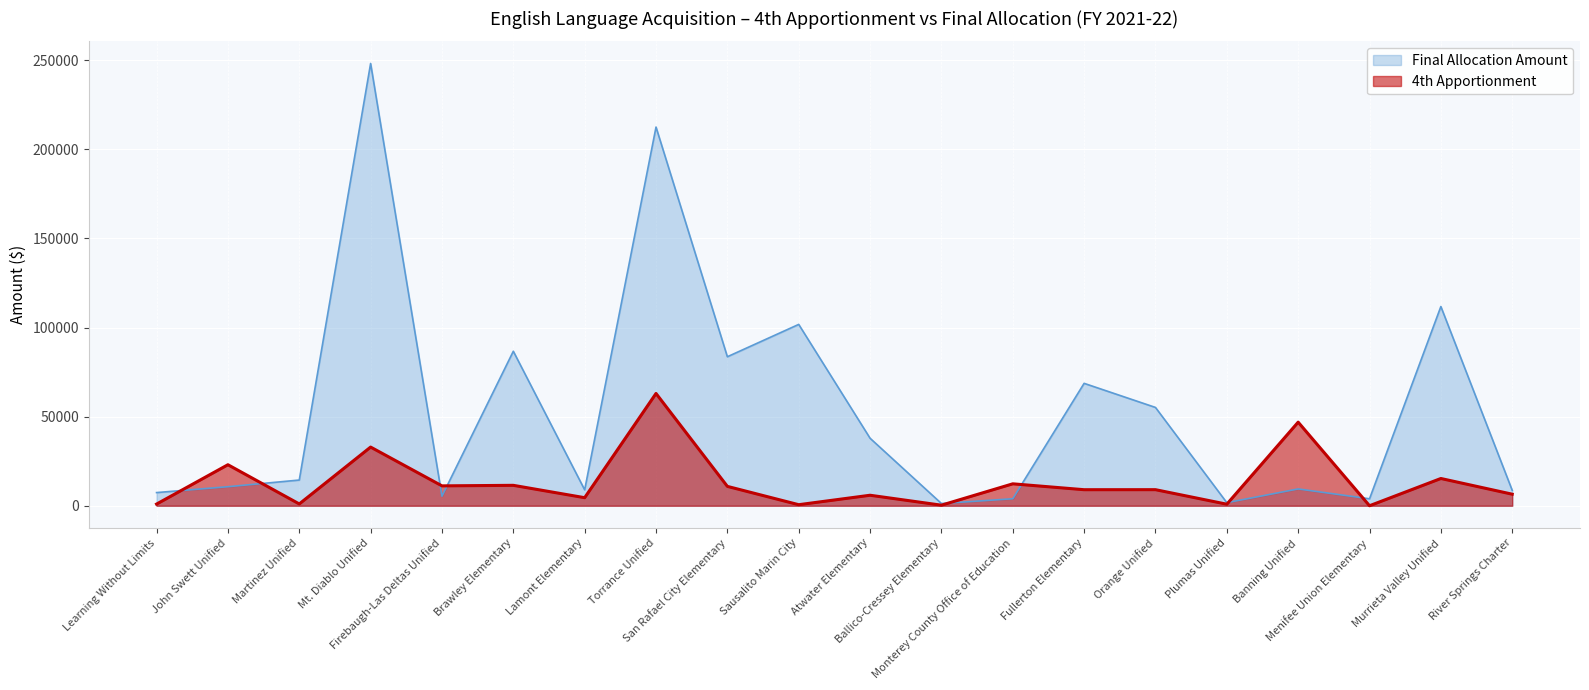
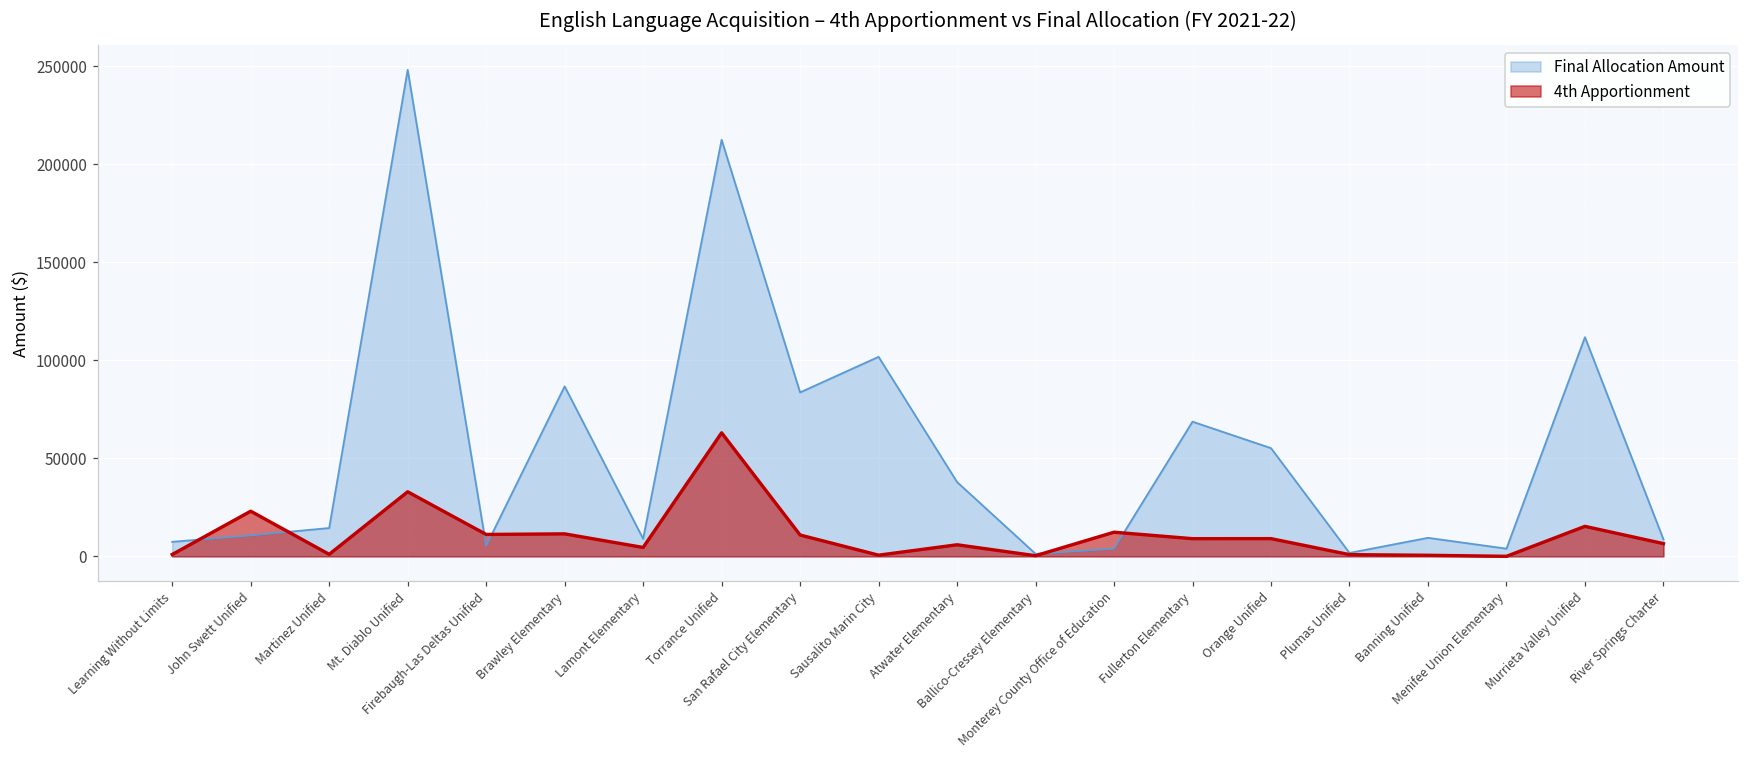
4th Apportionment, Banning Unified: 47000 -> 1000
